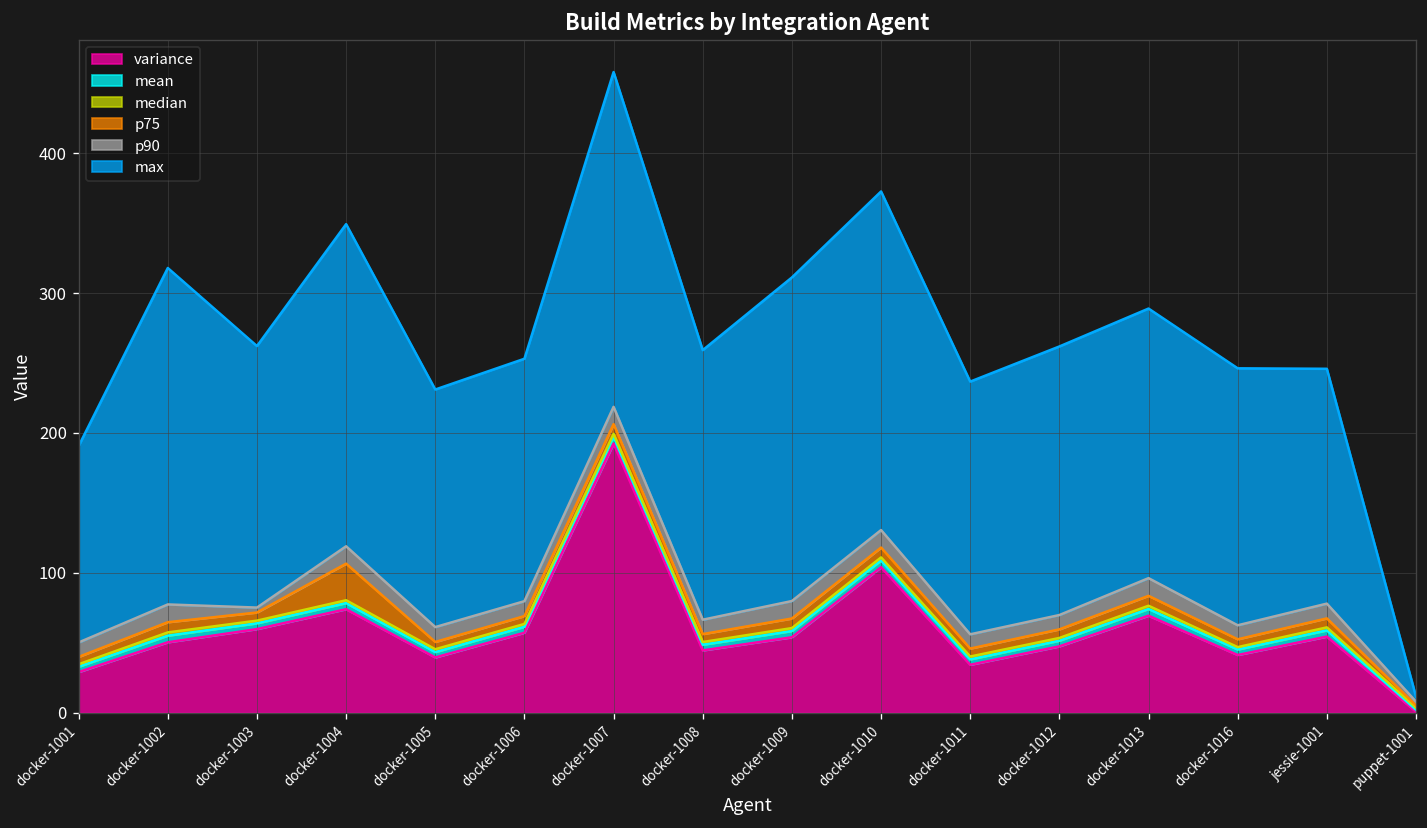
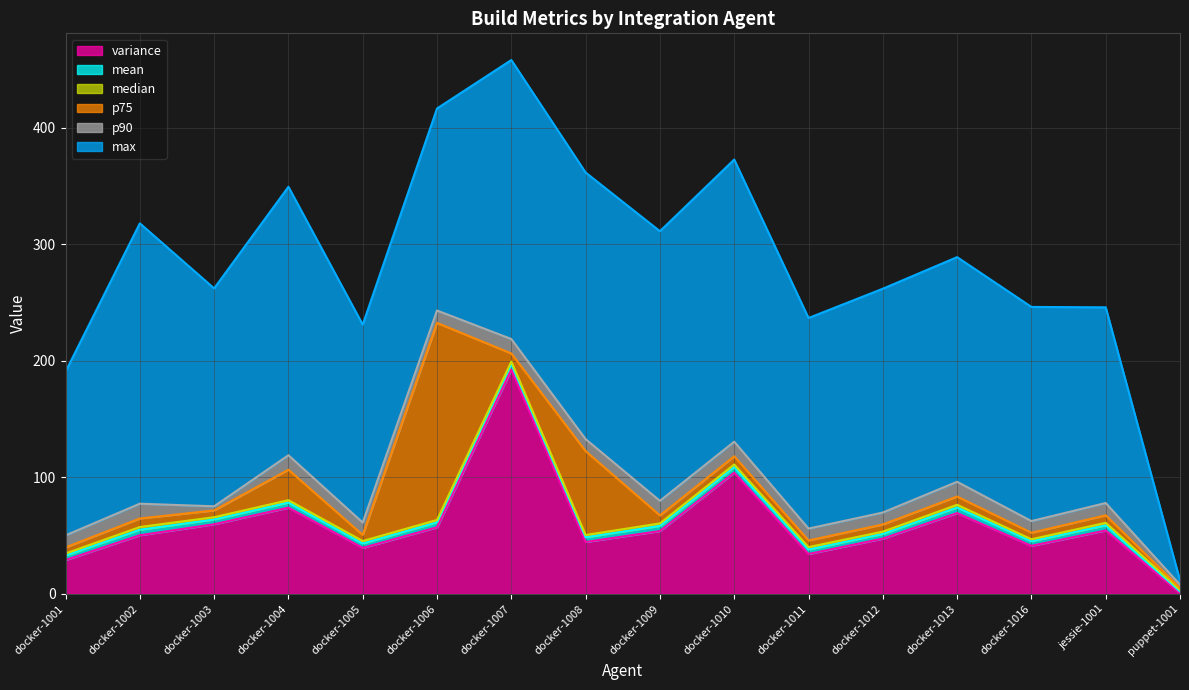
p75, docker-1006: 6 -> 169
p75, docker-1008: 6 -> 72
max, docker-1008: 193 -> 229
